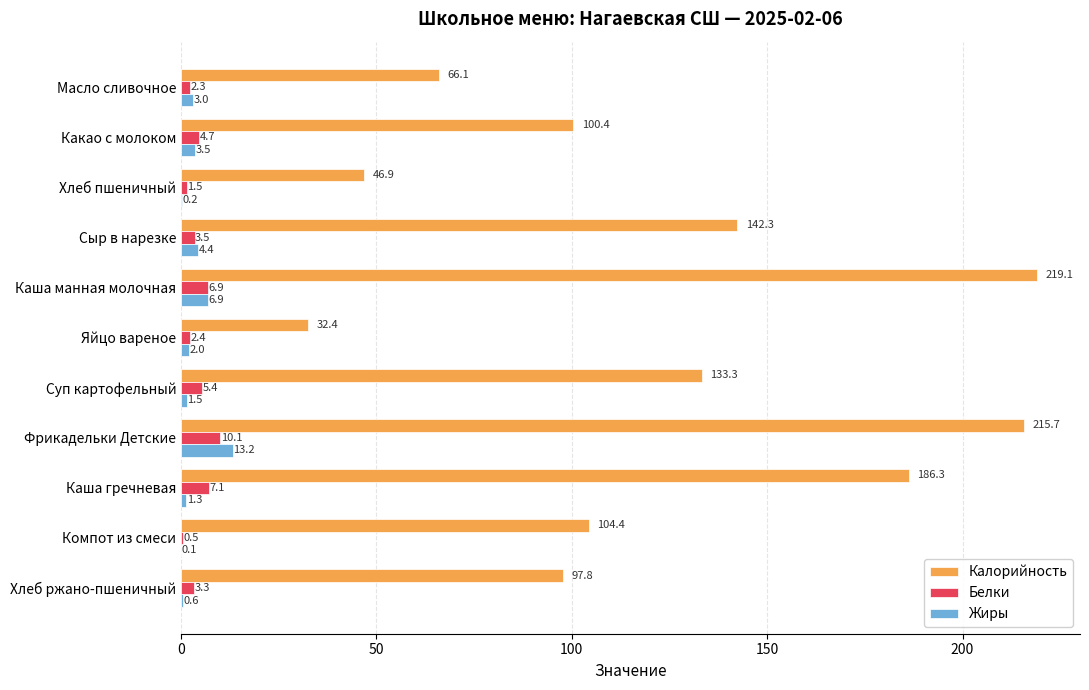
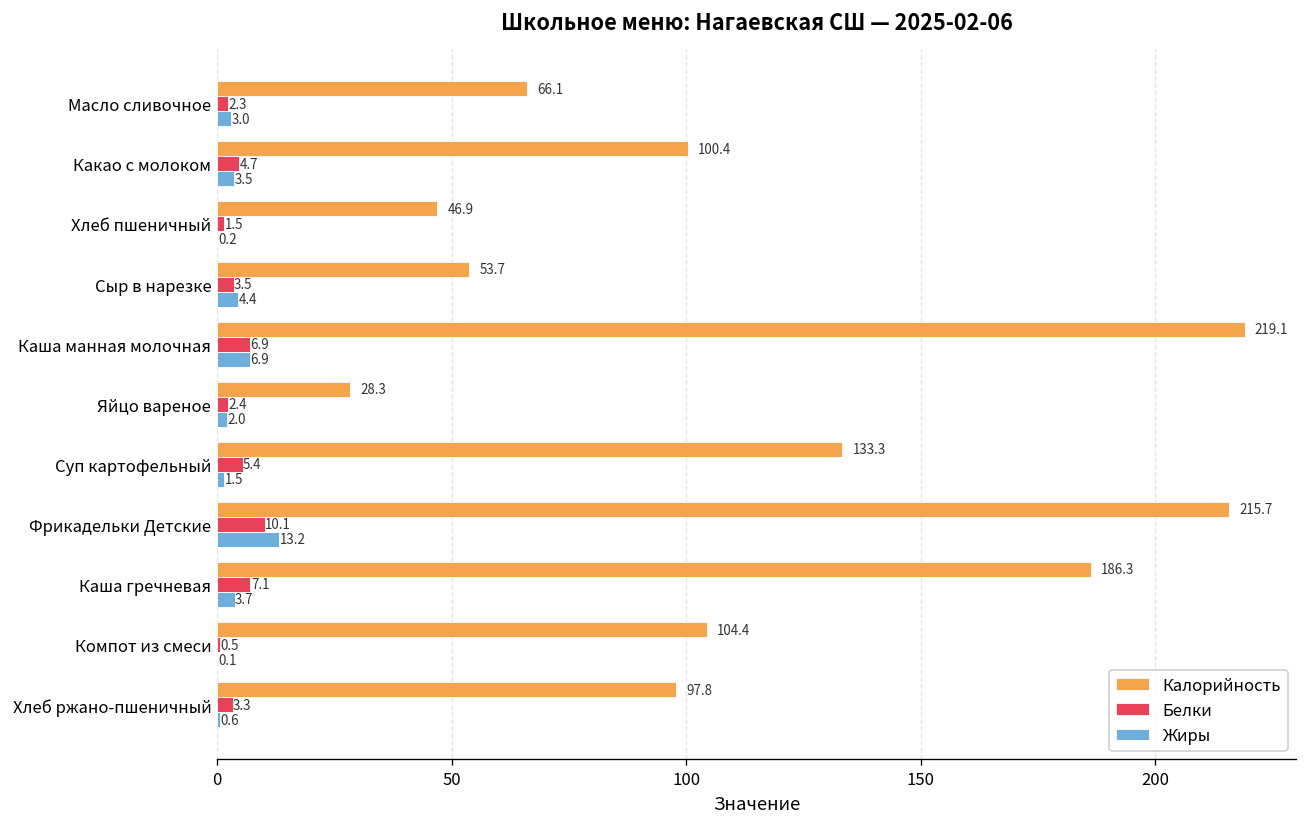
Калорийность, Сыр в нарезке: 142.3 -> 53.7
Калорийность, Яйцо вареное: 32.4 -> 28.3
Жиры, Каша гречневая: 1.3 -> 3.7
